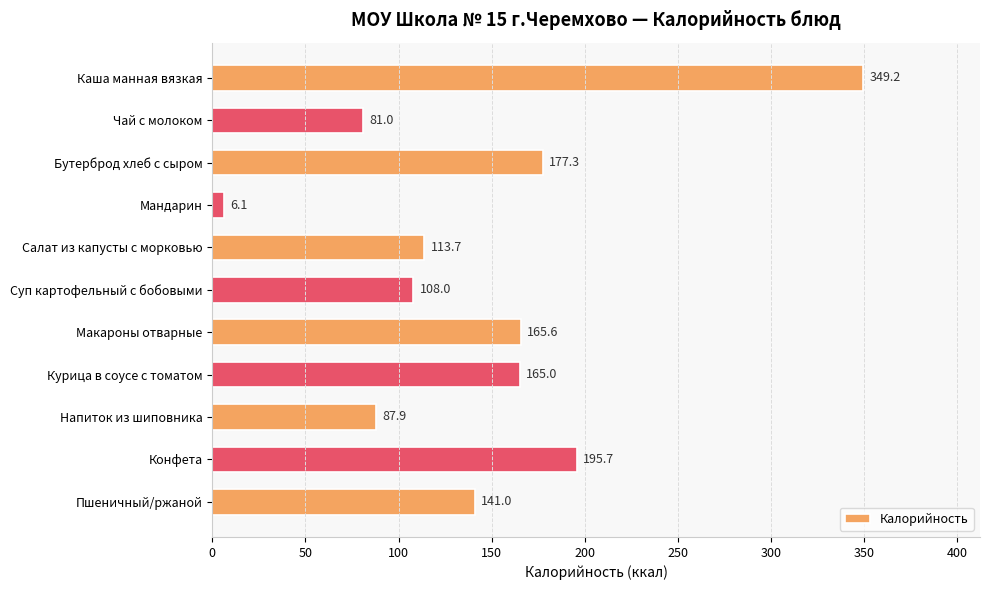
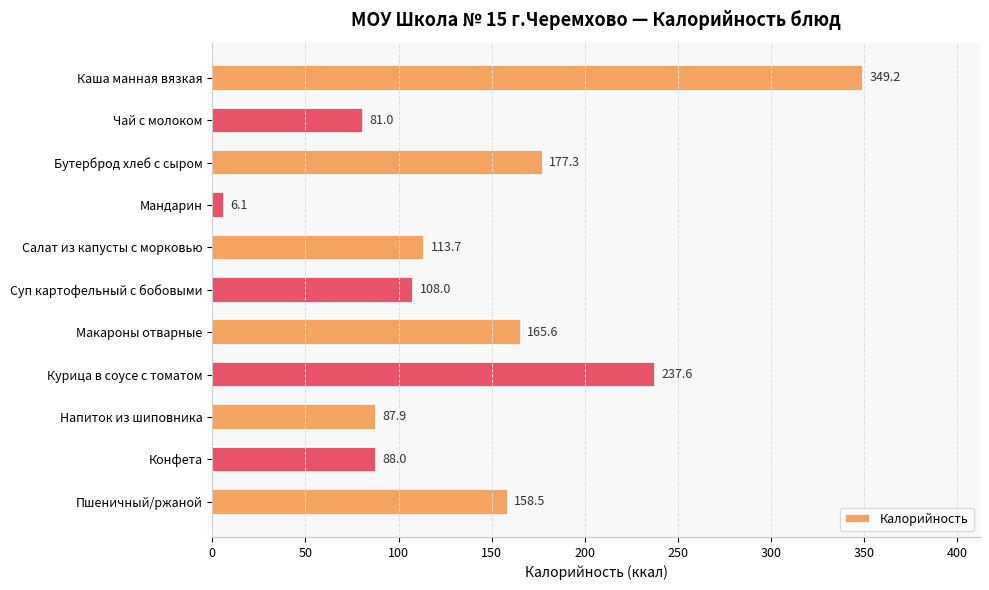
Курица в соусе с томатом: 165.0 -> 237.6
Конфета: 195.7 -> 88.0
Пшеничный/ржаной: 141.0 -> 158.5
